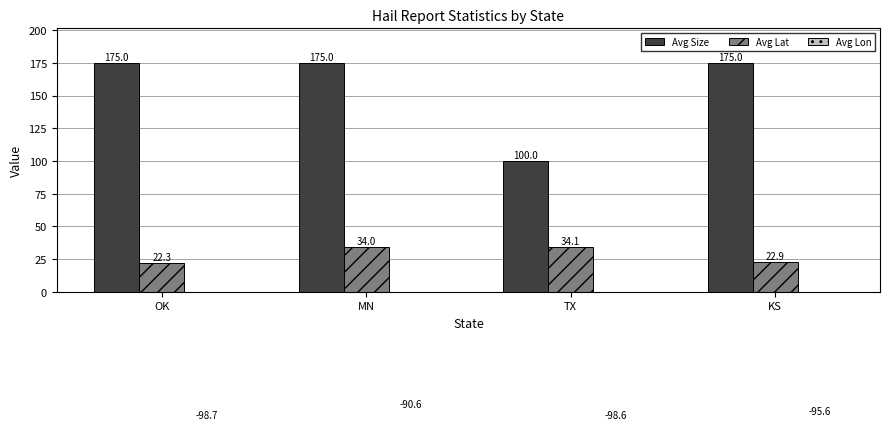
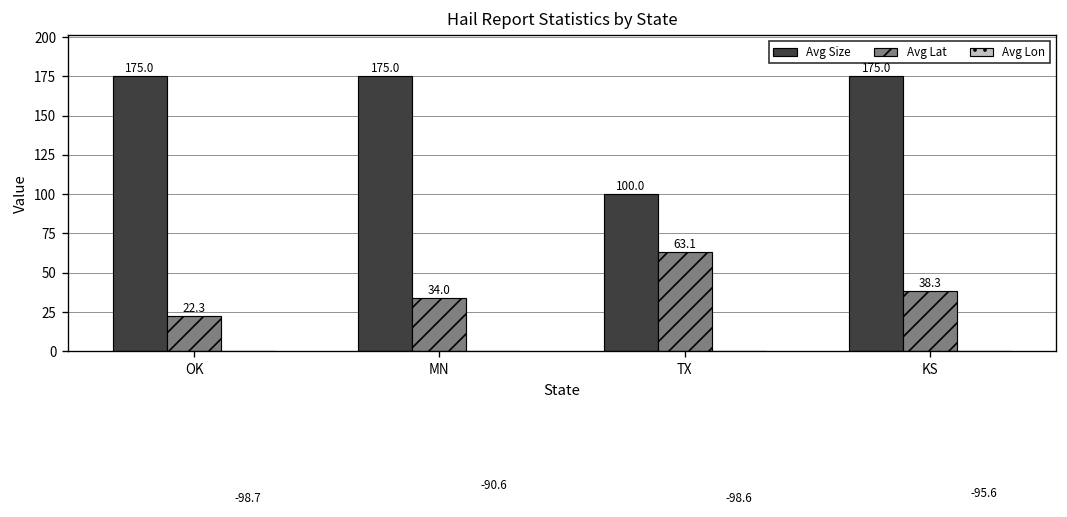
Avg Lat, TX: 34.1 -> 63.1
Avg Lat, KS: 22.9 -> 38.3
